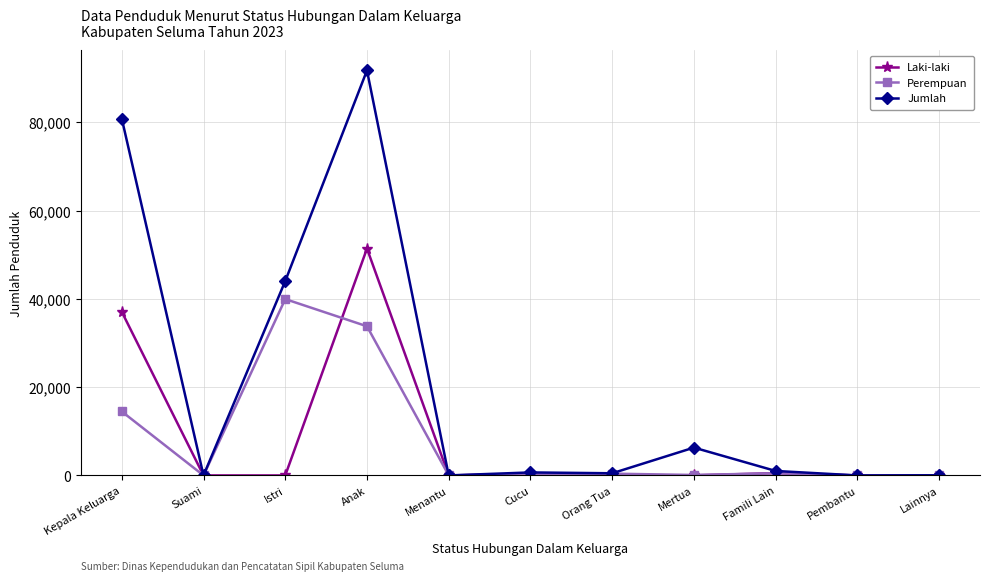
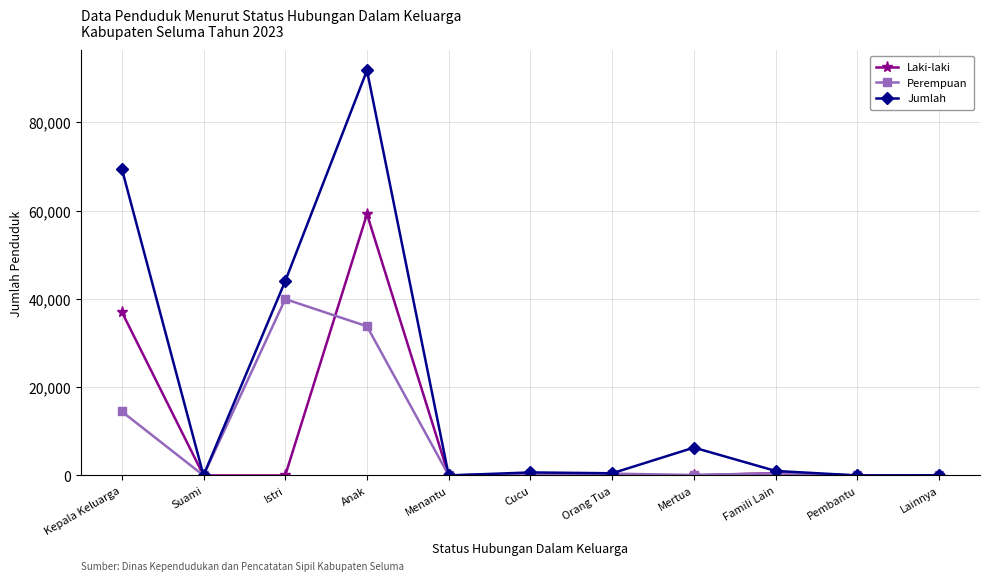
Jumlah, Kepala Keluarga: 81,000 -> 70,000
Laki-laki, Anak: 51,000 -> 59,000
